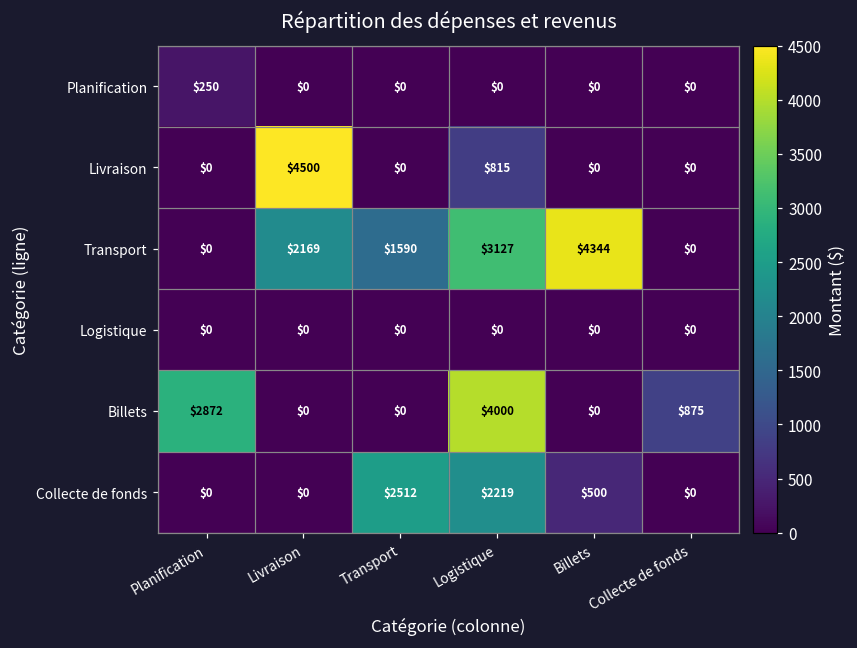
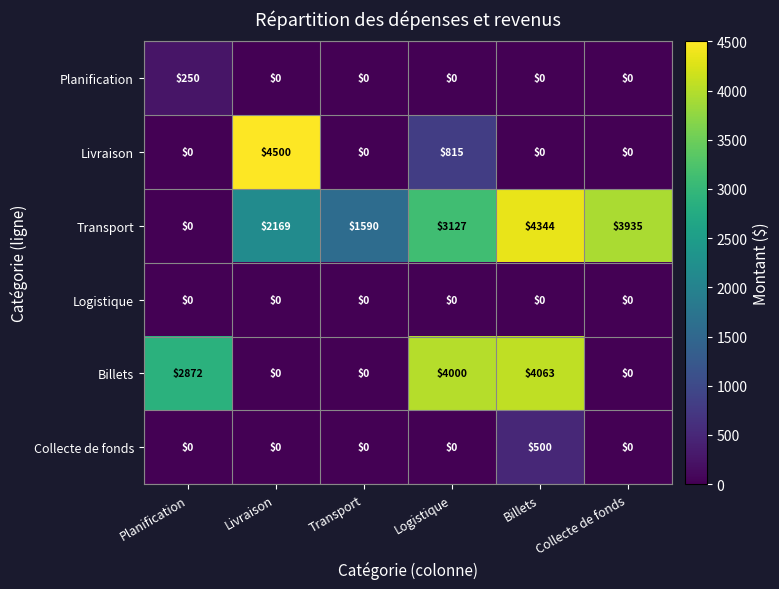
Transport, Collecte de fonds: $0 -> $3935
Billets, Billets: $0 -> $4063
Billets, Collecte de fonds: $875 -> $0
Collecte de fonds, Transport: $2512 -> $0
Collecte de fonds, Logistique: $2219 -> $0
